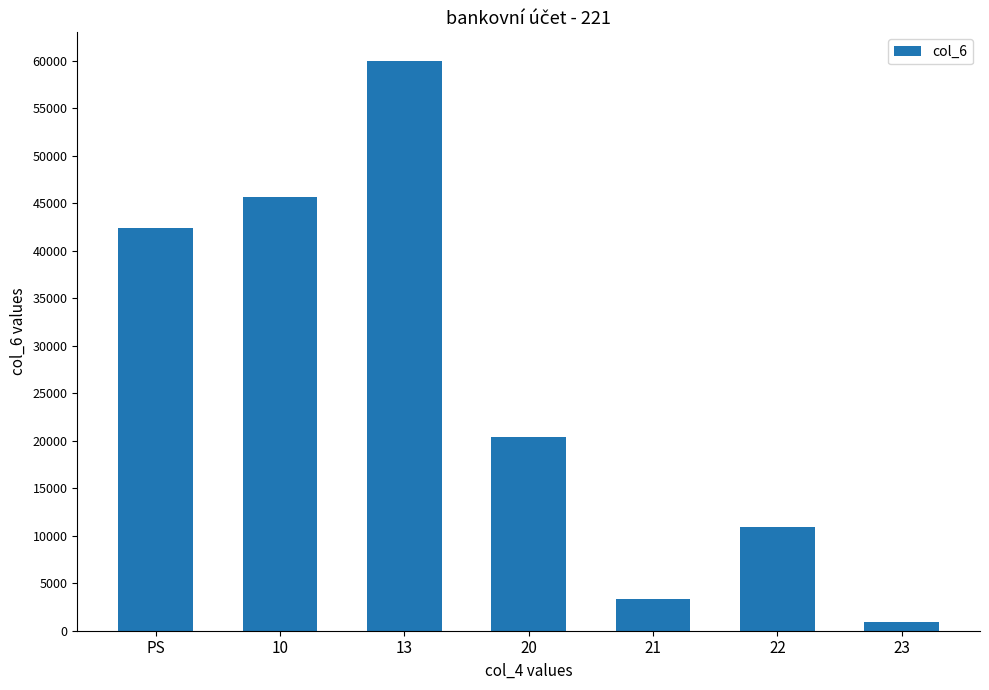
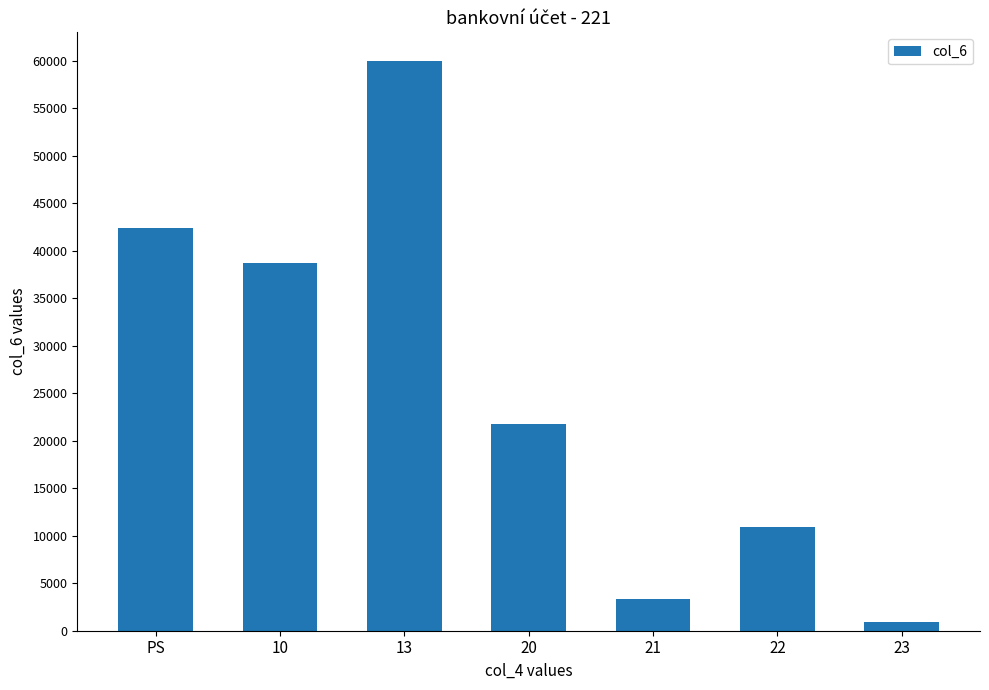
10: 46000 -> 39000
20: 20000 -> 22000
